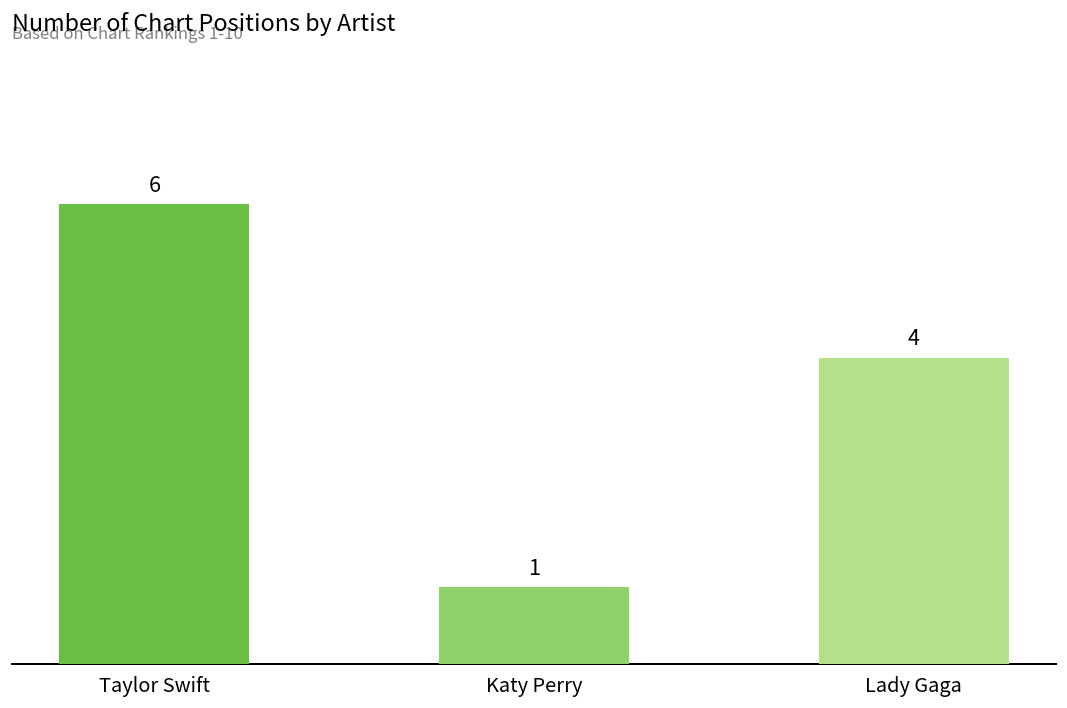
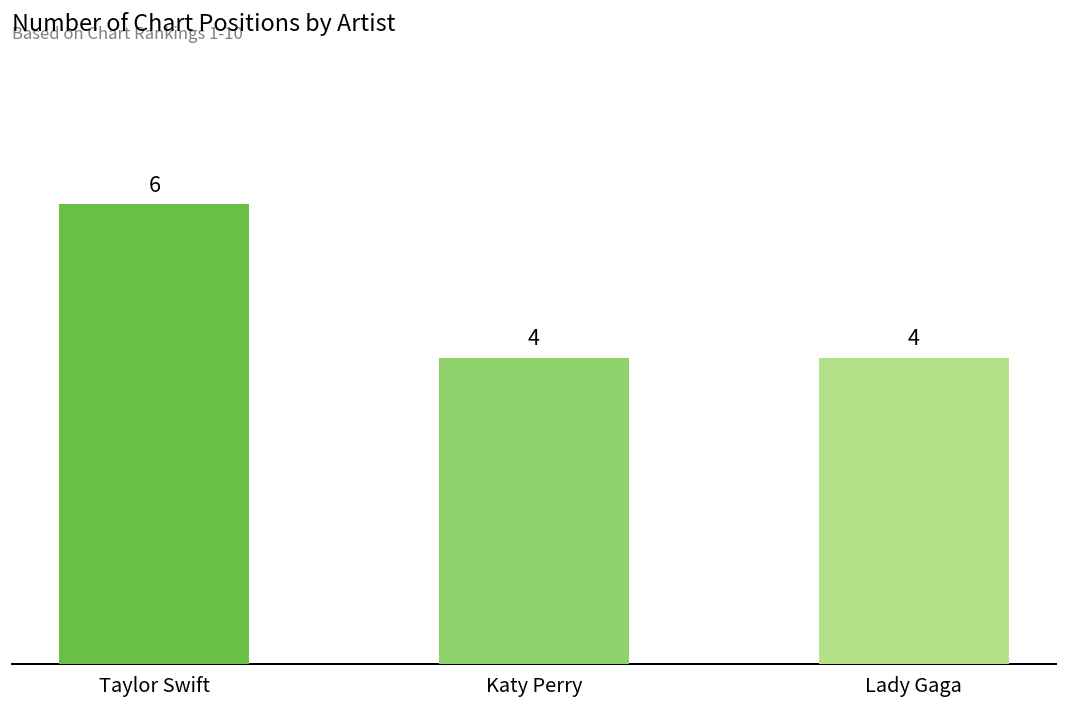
Katy Perry: 1 -> 4
